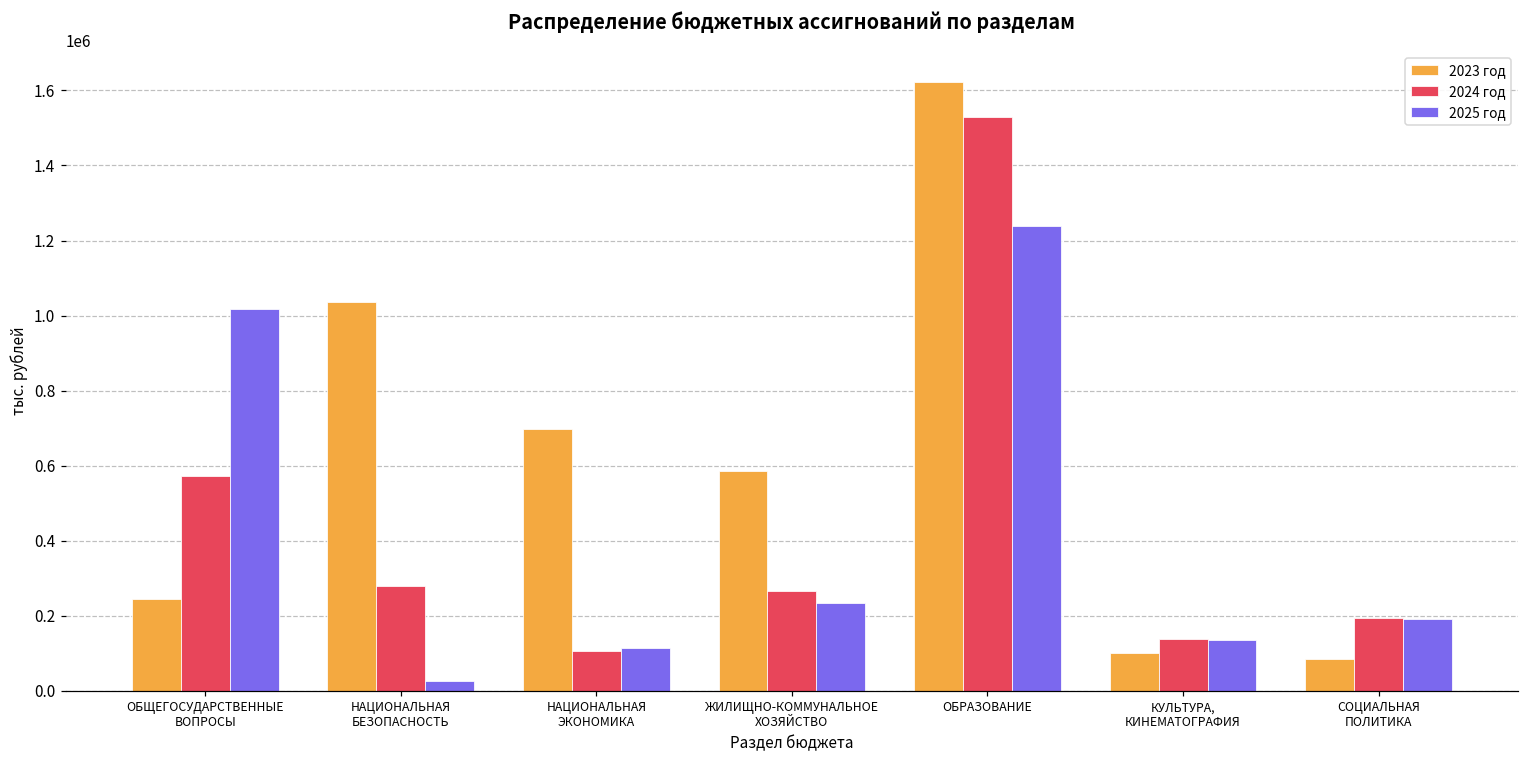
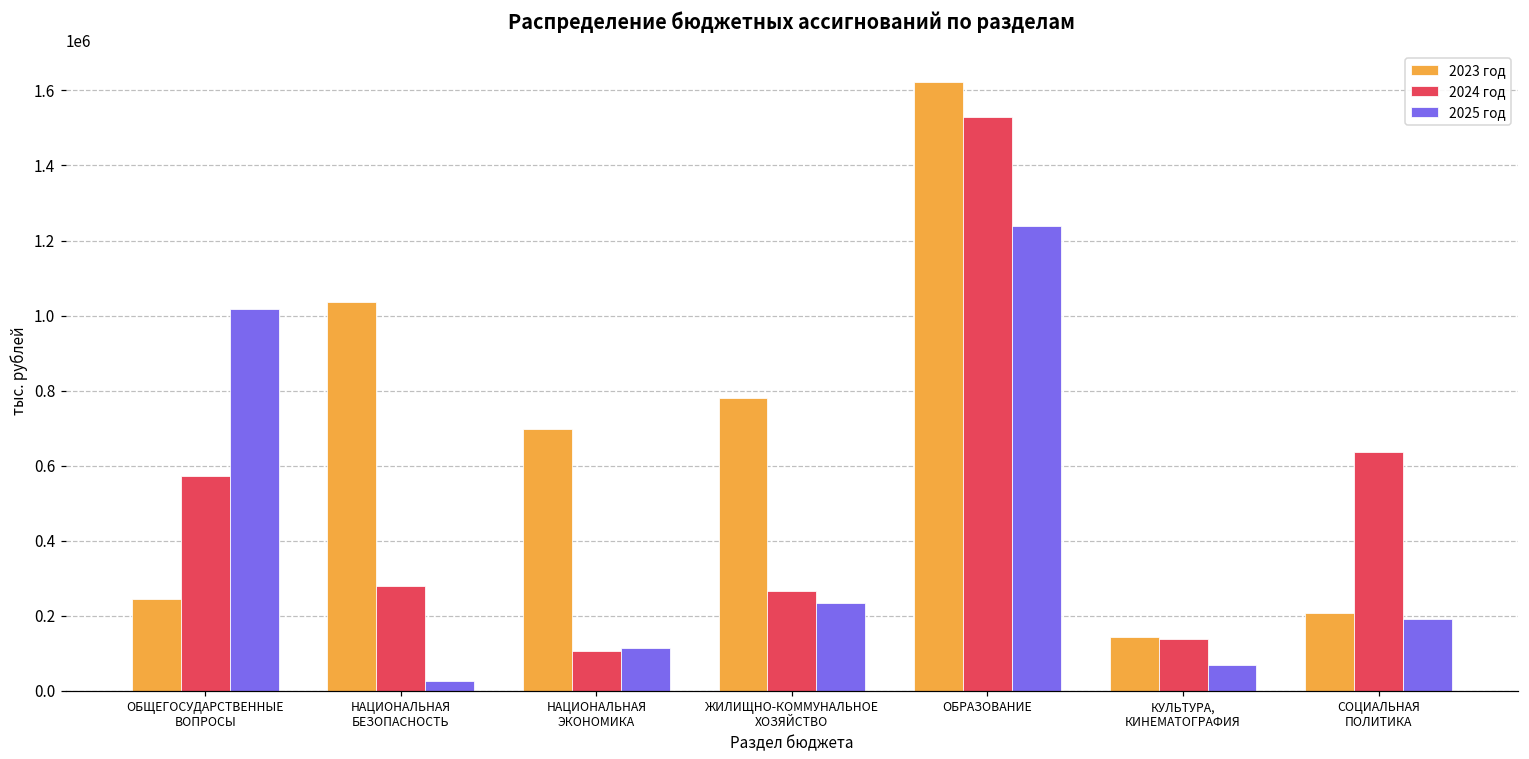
2023 год, ЖИЛИЩНО-КОММУНАЛЬНОЕ ХОЗЯЙСТВО: 580000 -> 780000
2023 год, КУЛЬТУРА, КИНЕМАТОГРАФИЯ: 100000 -> 140000
2025 год, КУЛЬТУРА, КИНЕМАТОГРАФИЯ: 130000 -> 70000
2023 год, СОЦИАЛЬНАЯ ПОЛИТИКА: 90000 -> 210000
2024 год, СОЦИАЛЬНАЯ ПОЛИТИКА: 190000 -> 640000
